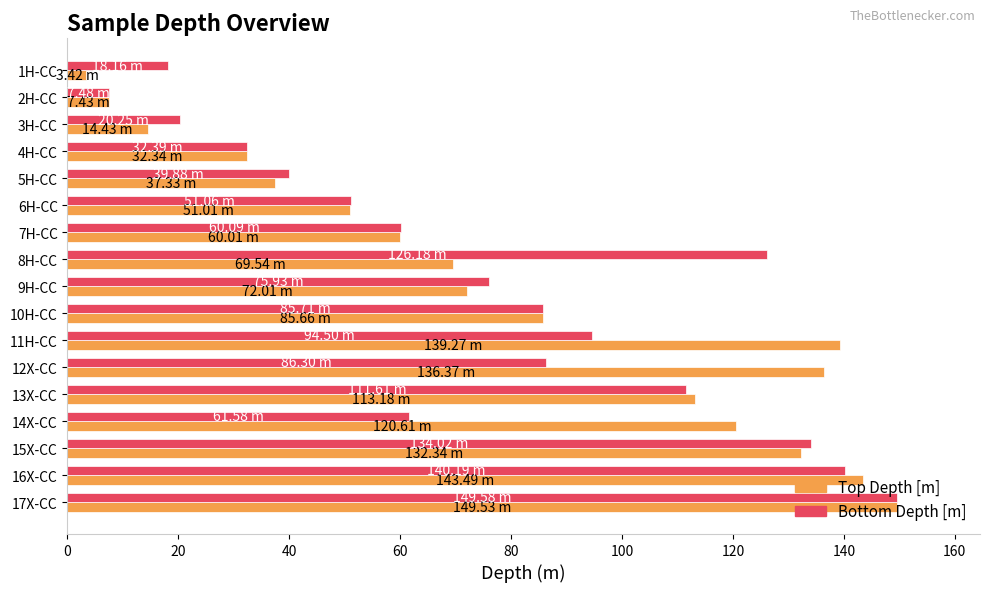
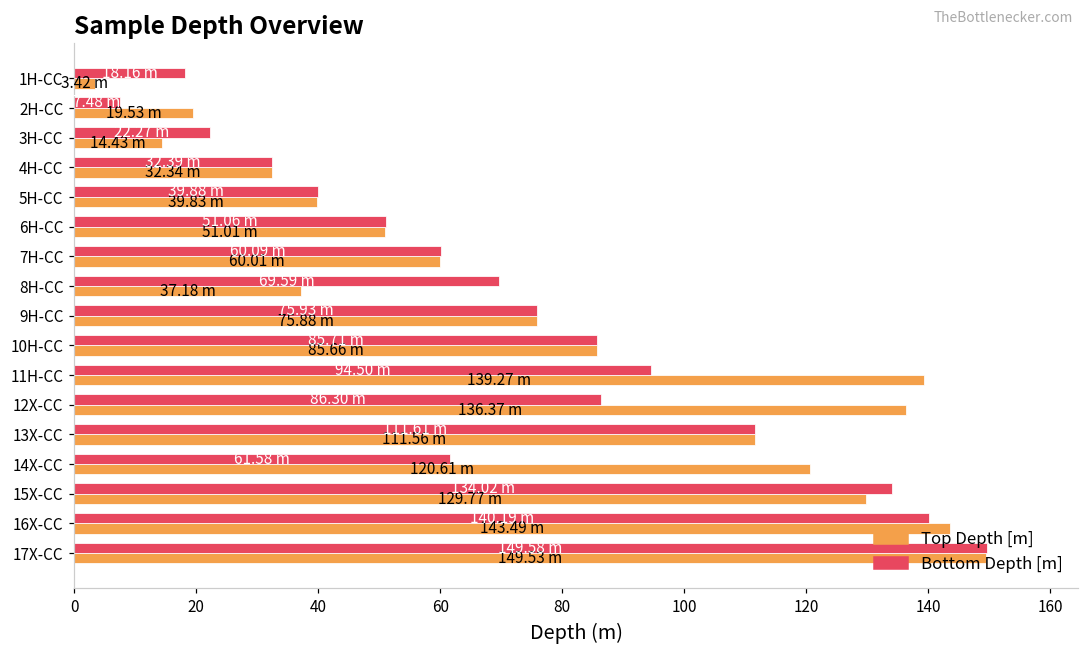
Top Depth [m], 2H-CC: 7.43 -> 19.53
Bottom Depth [m], 3H-CC: 20.25 -> 22.27
Top Depth [m], 5H-CC: 37.33 -> 39.83
Bottom Depth [m], 8H-CC: 126.18 -> 69.59
Top Depth [m], 8H-CC: 69.54 -> 37.18
Top Depth [m], 9H-CC: 72.01 -> 75.88
Top Depth [m], 13X-CC: 113.18 -> 111.56
Top Depth [m], 15X-CC: 132.34 -> 129.77
